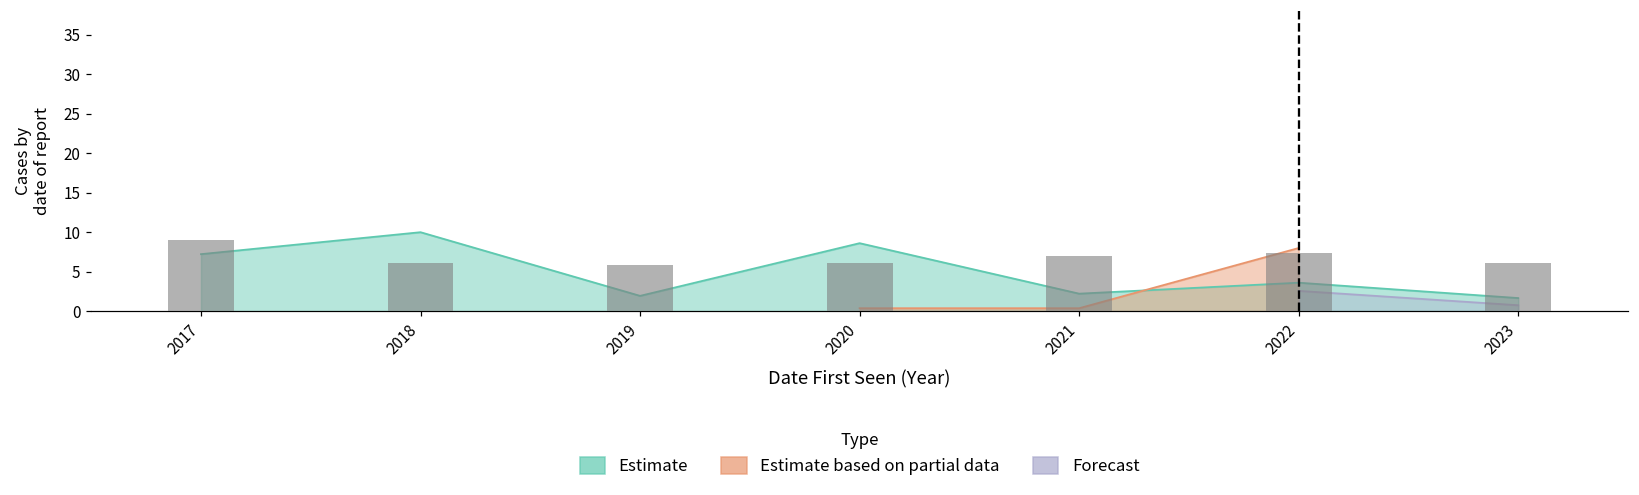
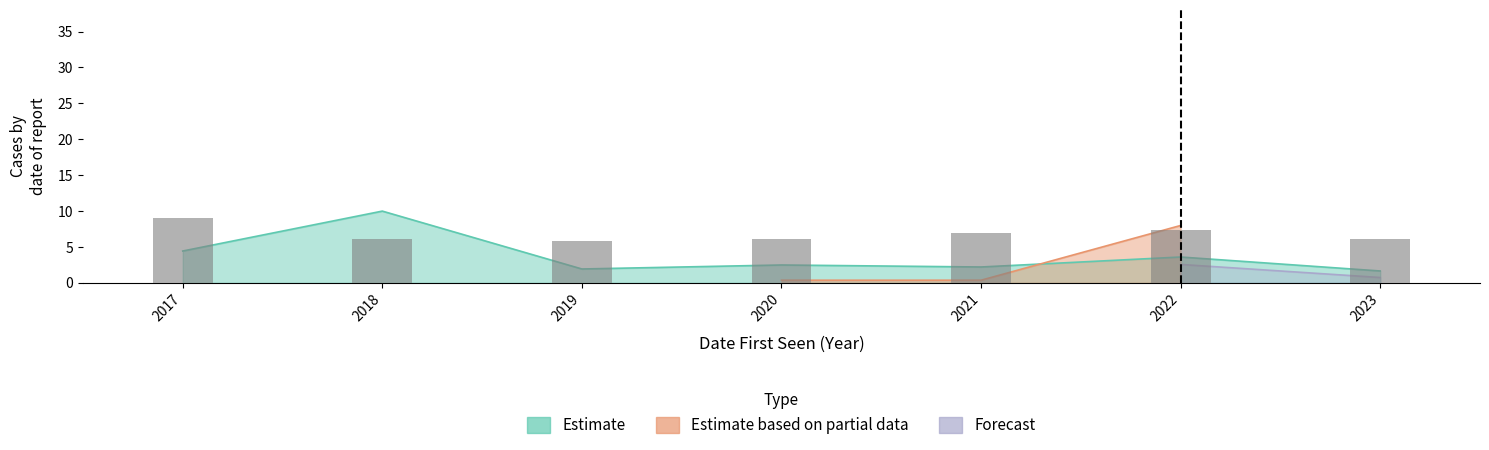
Estimate, 2017: 7 -> 4
Estimate, 2020: 9 -> 3
